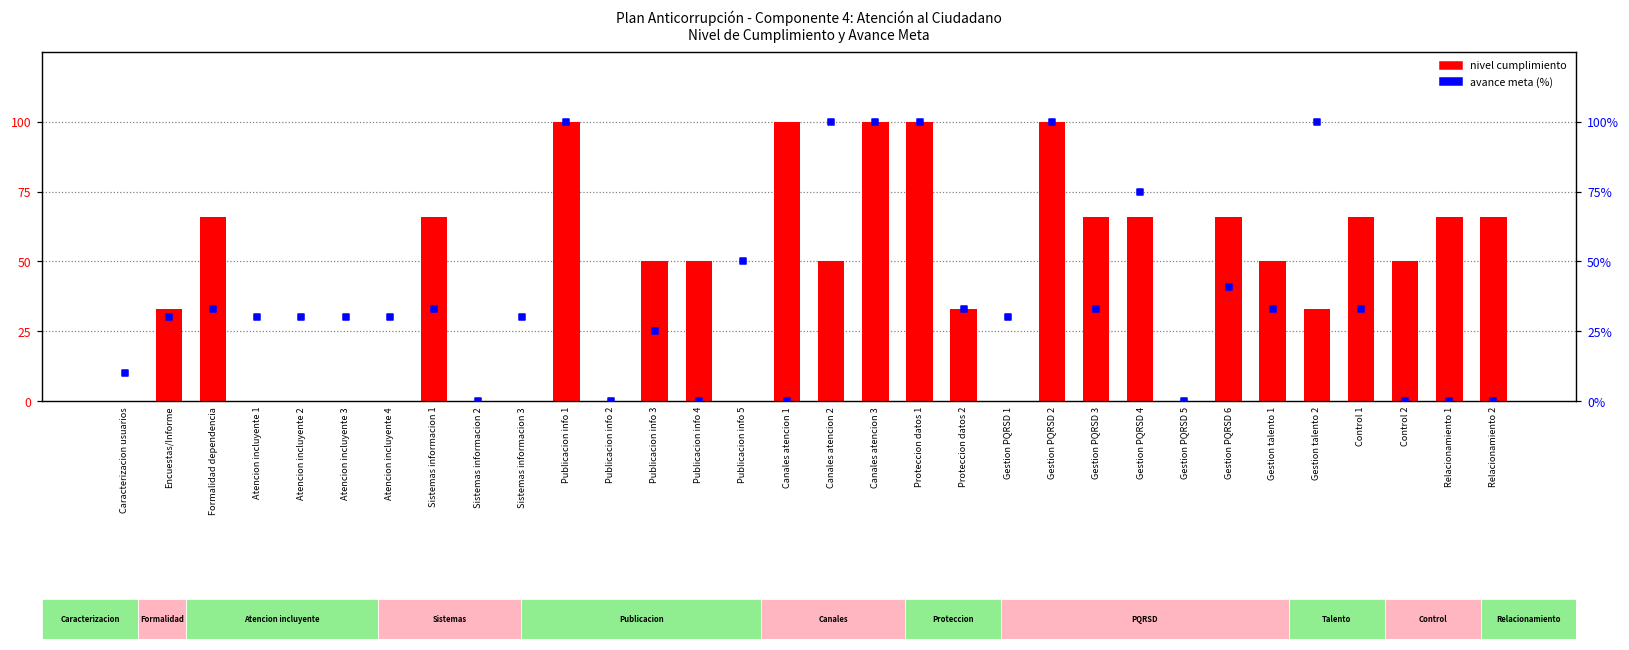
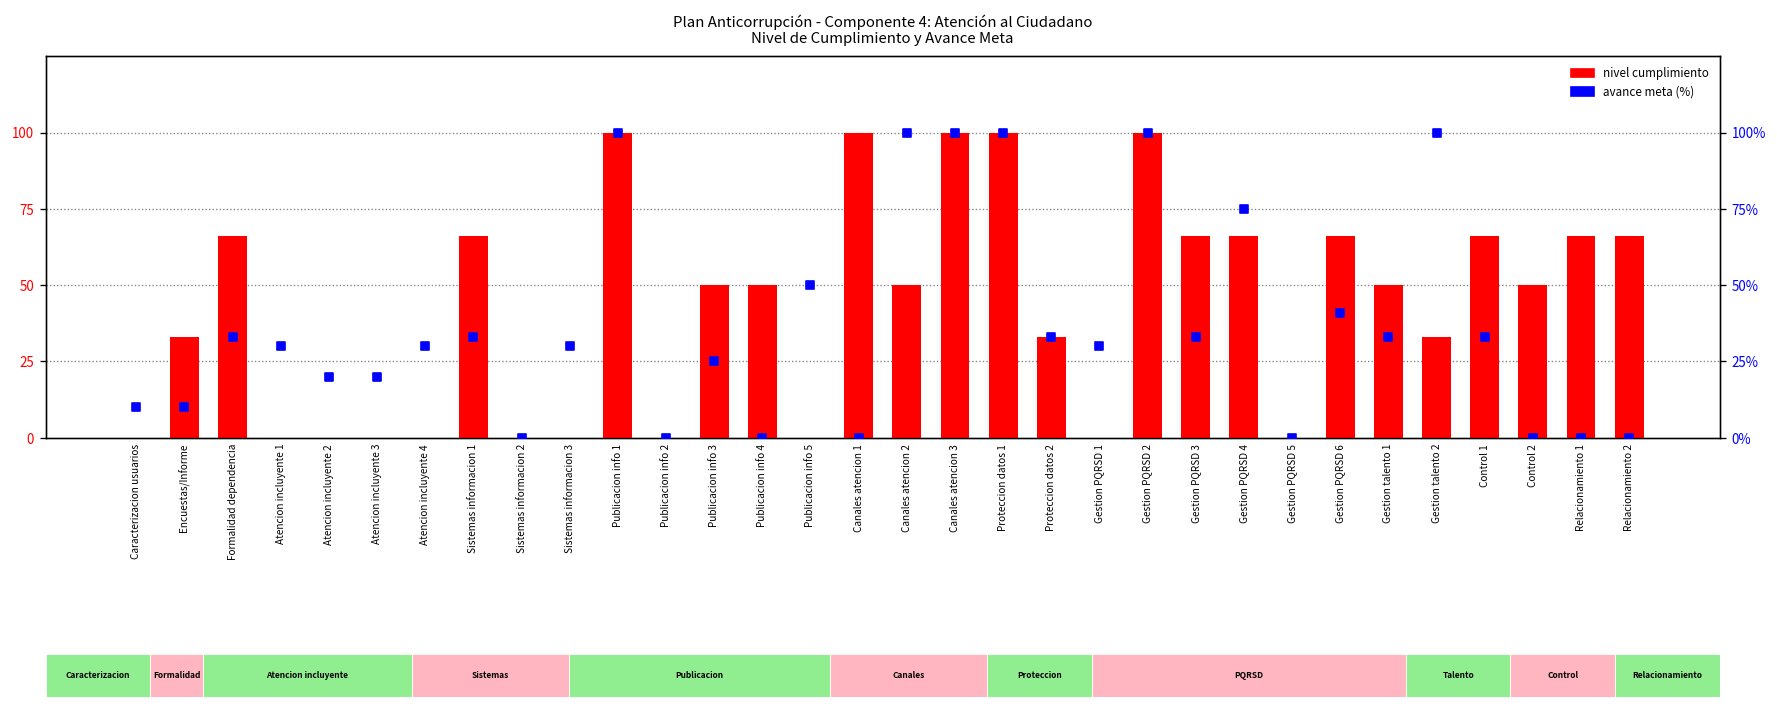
avance meta (%), Encuestas/Informe: 30% -> 10%
avance meta (%), Atencion incluyente 2: 30% -> 20%
avance meta (%), Atencion incluyente 3: 30% -> 20%
